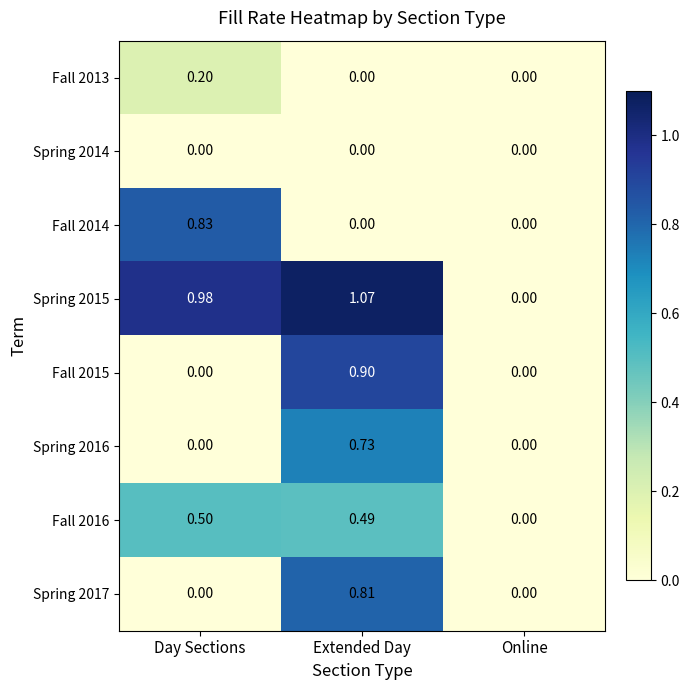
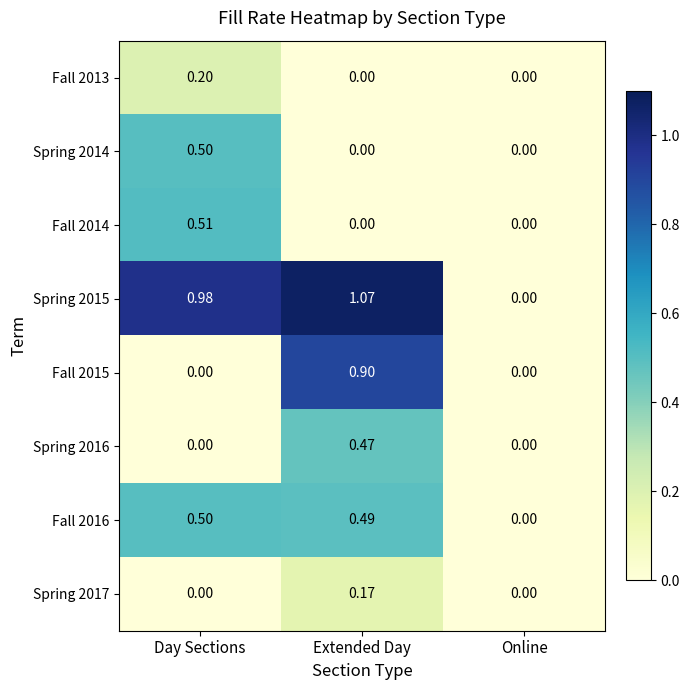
Spring 2014, Day Sections: 0.00 -> 0.50
Fall 2014, Day Sections: 0.83 -> 0.51
Spring 2016, Extended Day: 0.73 -> 0.47
Spring 2017, Extended Day: 0.81 -> 0.17
